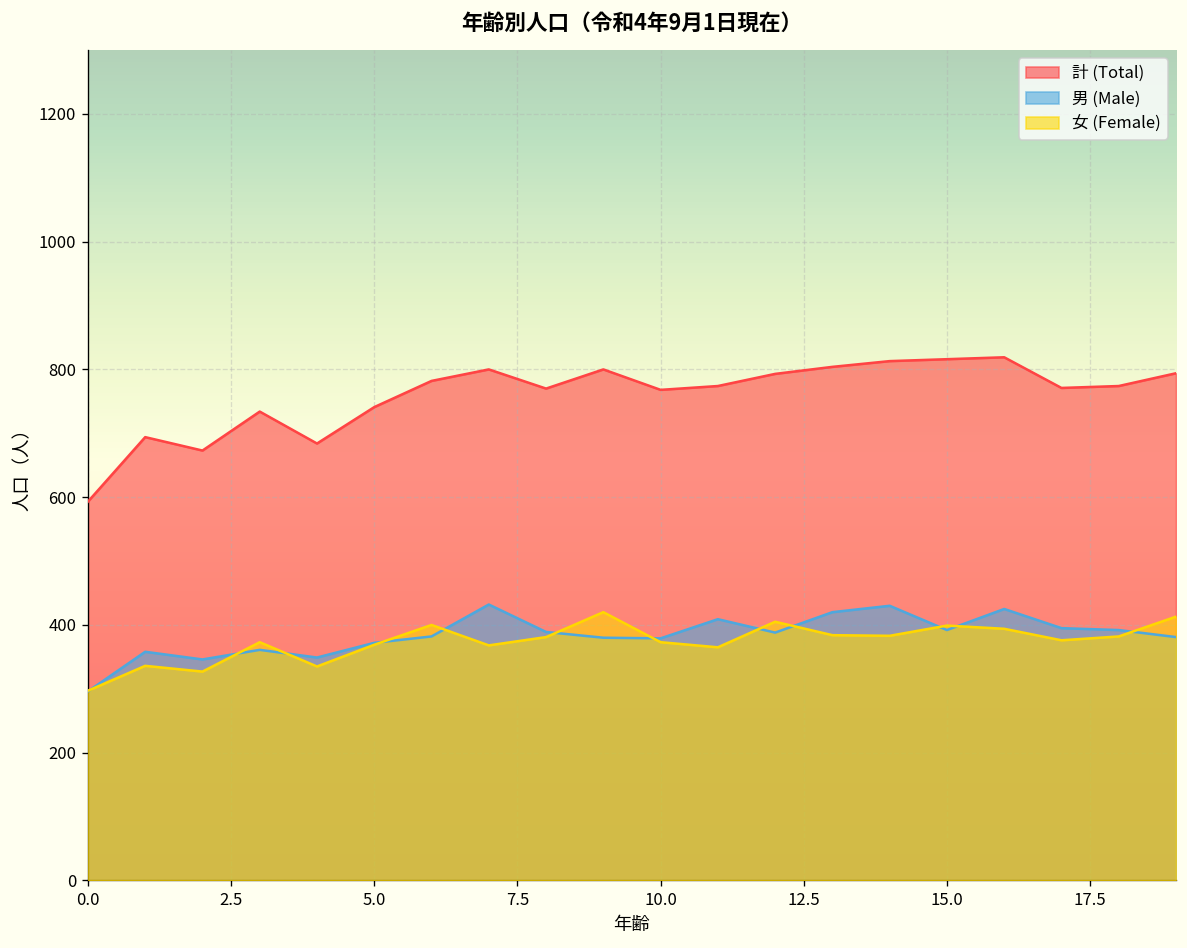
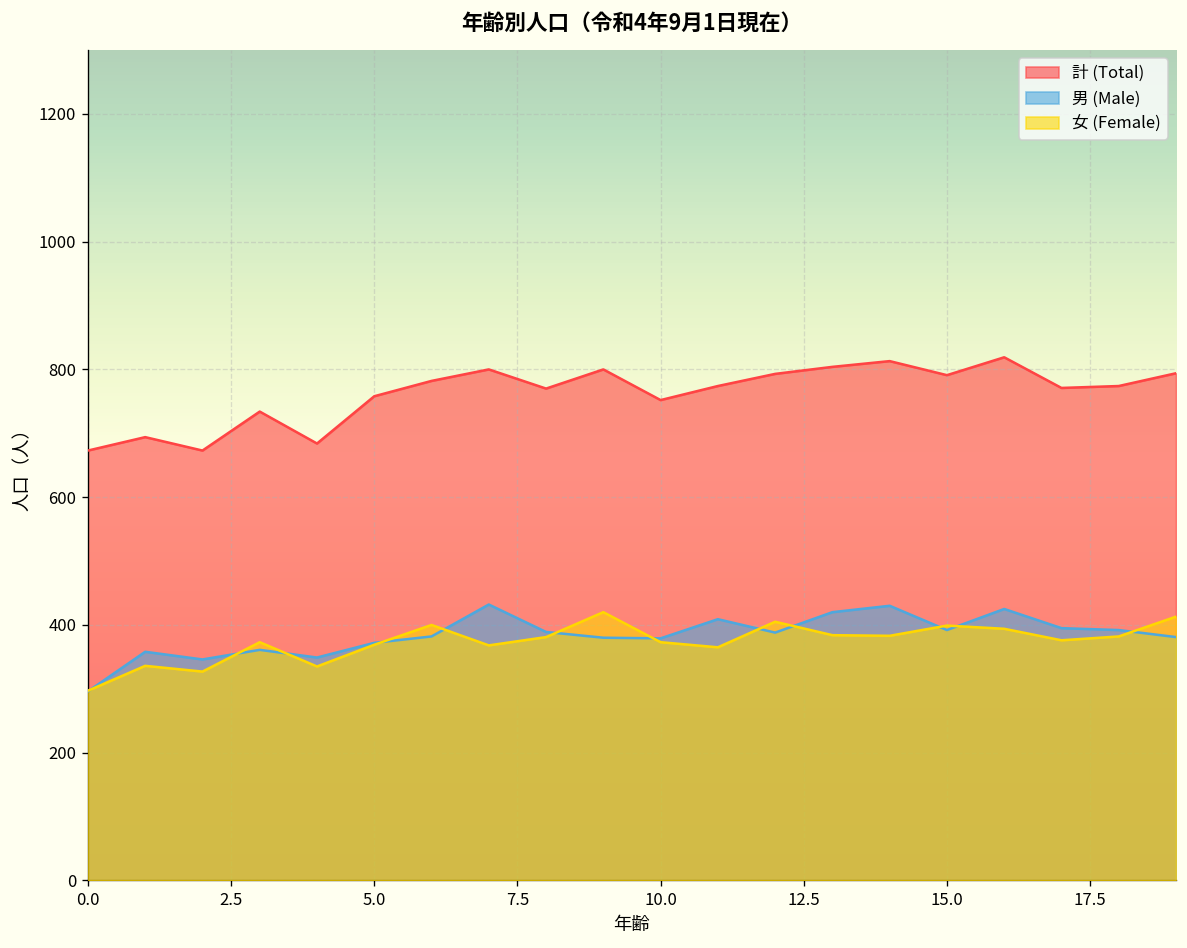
計 (Total), 0.0: 590 -> 670
計 (Total), 5.0: 740 -> 760
計 (Total), 10.0: 770 -> 750
計 (Total), 15.0: 820 -> 790
